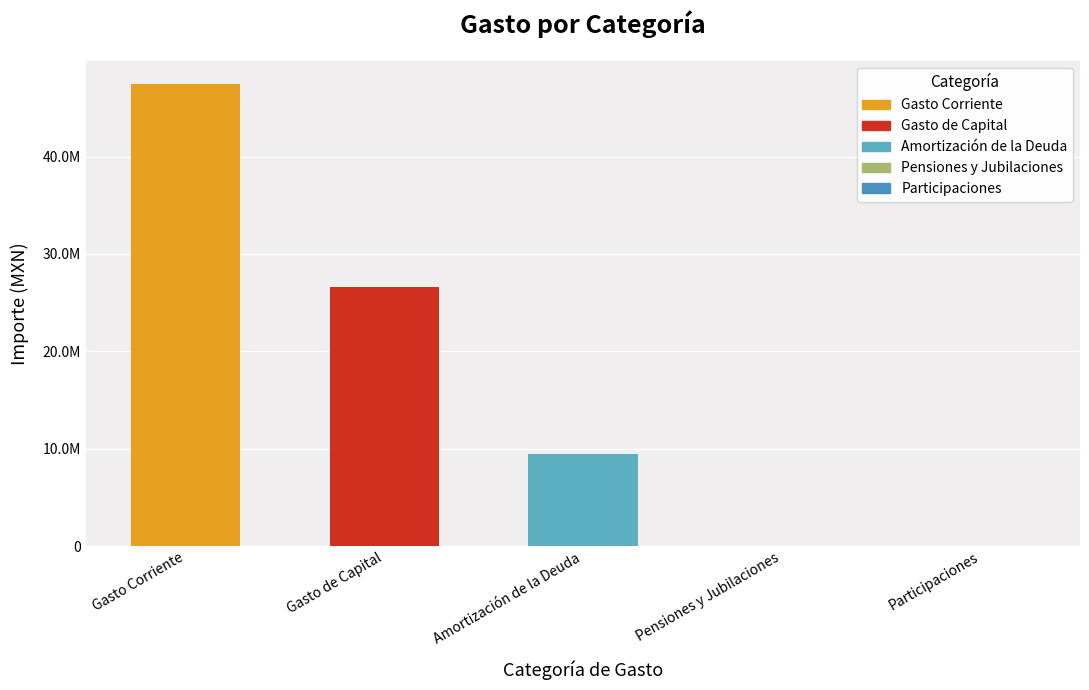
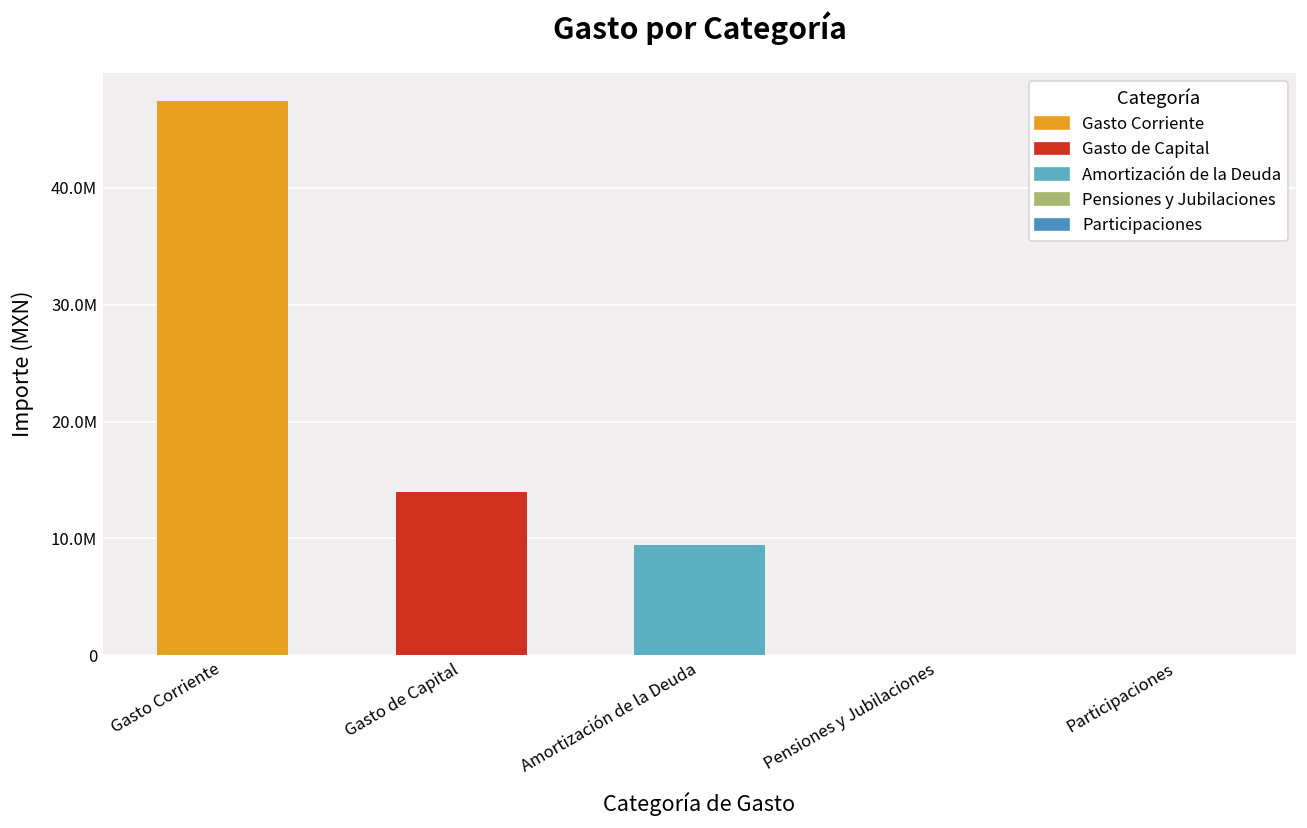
Gasto de Capital: 27000000 -> 14000000
